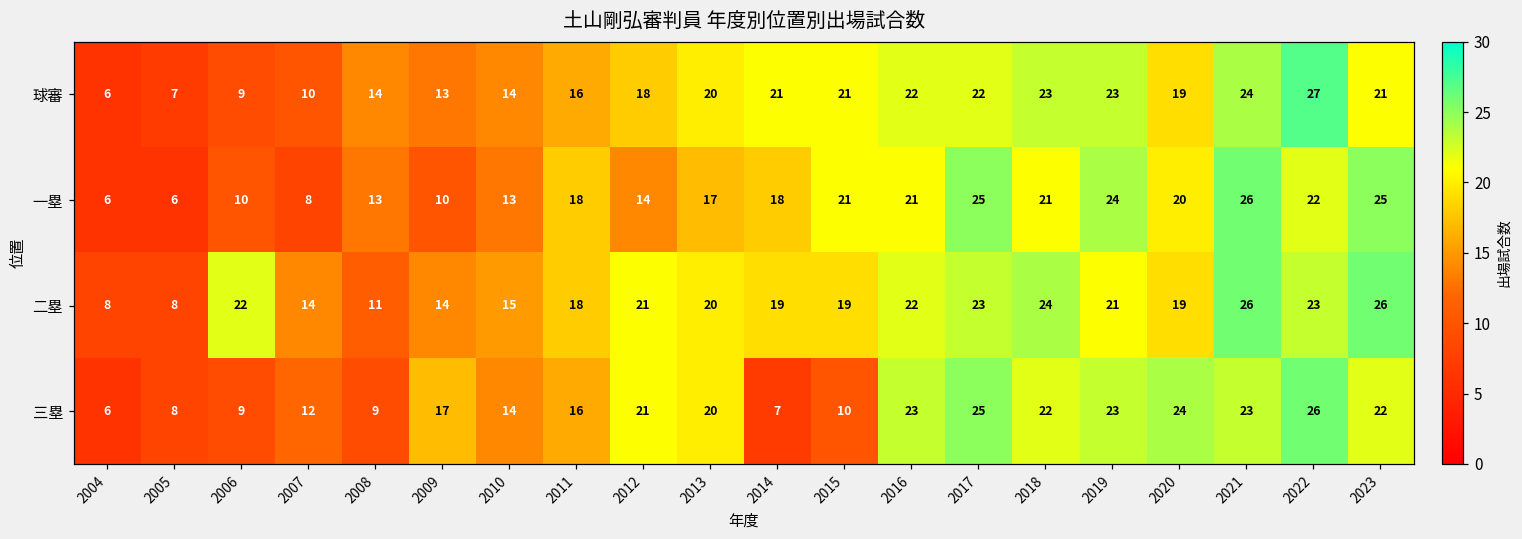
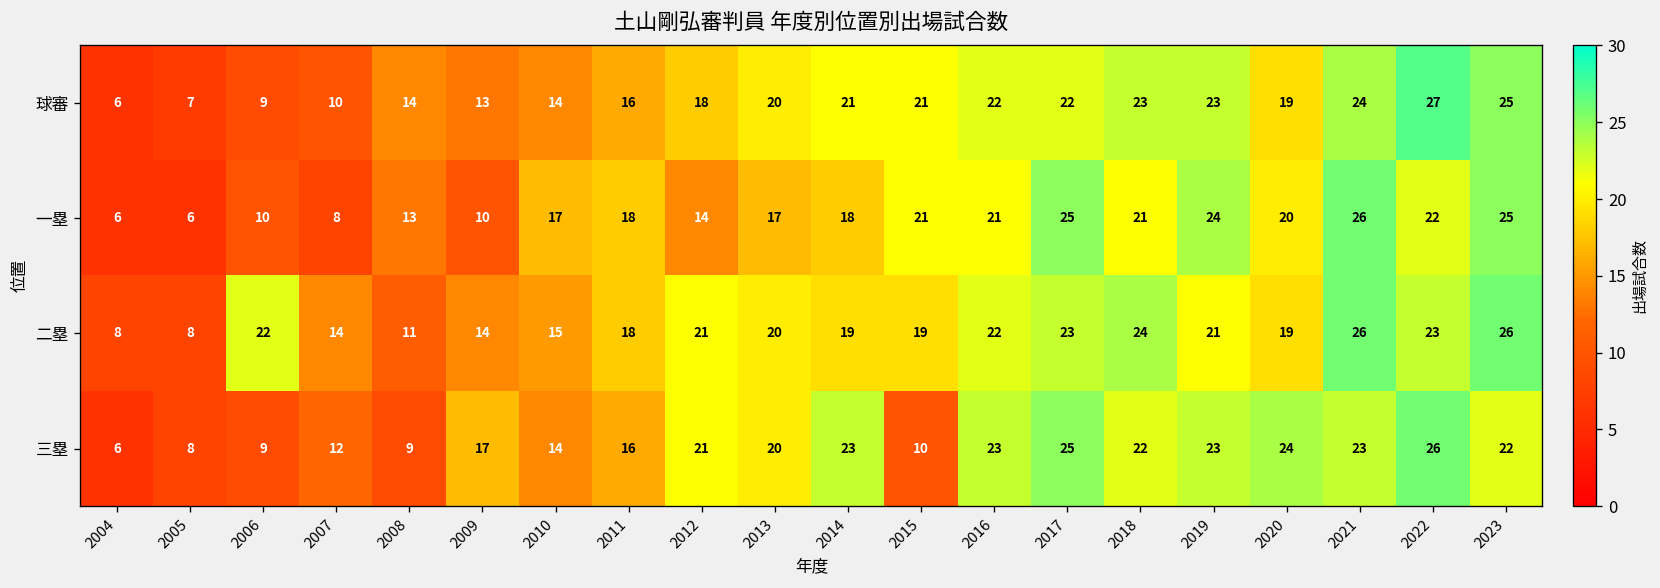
球審, 2023: 21 -> 25
一塁, 2010: 13 -> 17
三塁, 2014: 7 -> 23
